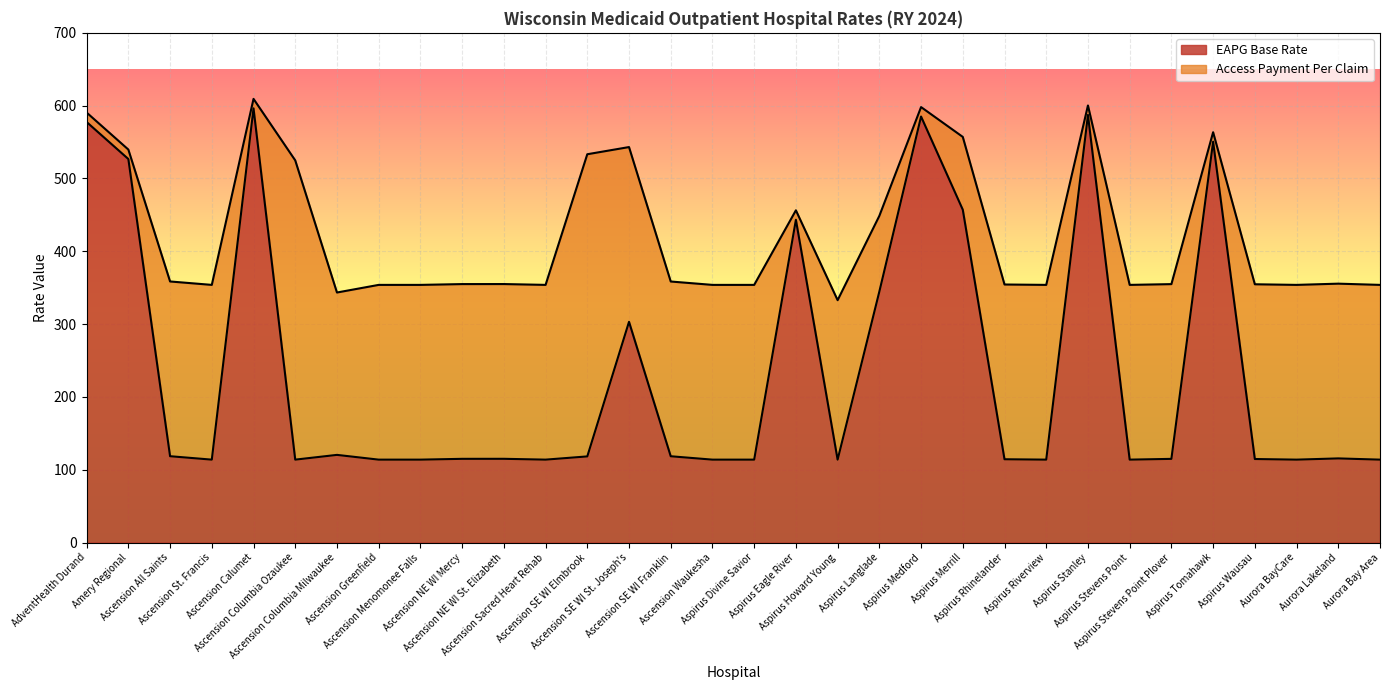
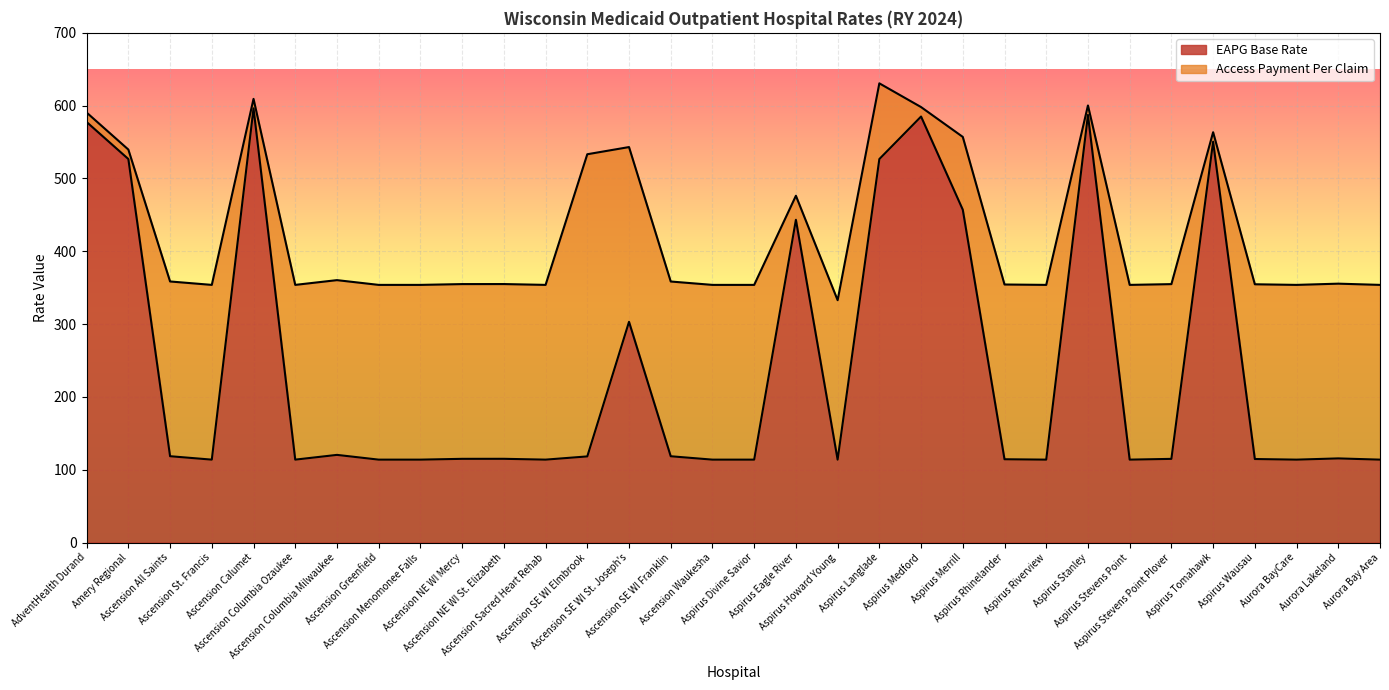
Access Payment Per Claim, Ascension Columbia Ozaukee: 410 -> 240
Access Payment Per Claim, Ascension Columbia Milwaukee: 220 -> 240
Access Payment Per Claim, Aspirus Eagle River: 10 -> 30
EAPG Base Rate, Aspirus Langlade: 340 -> 530
